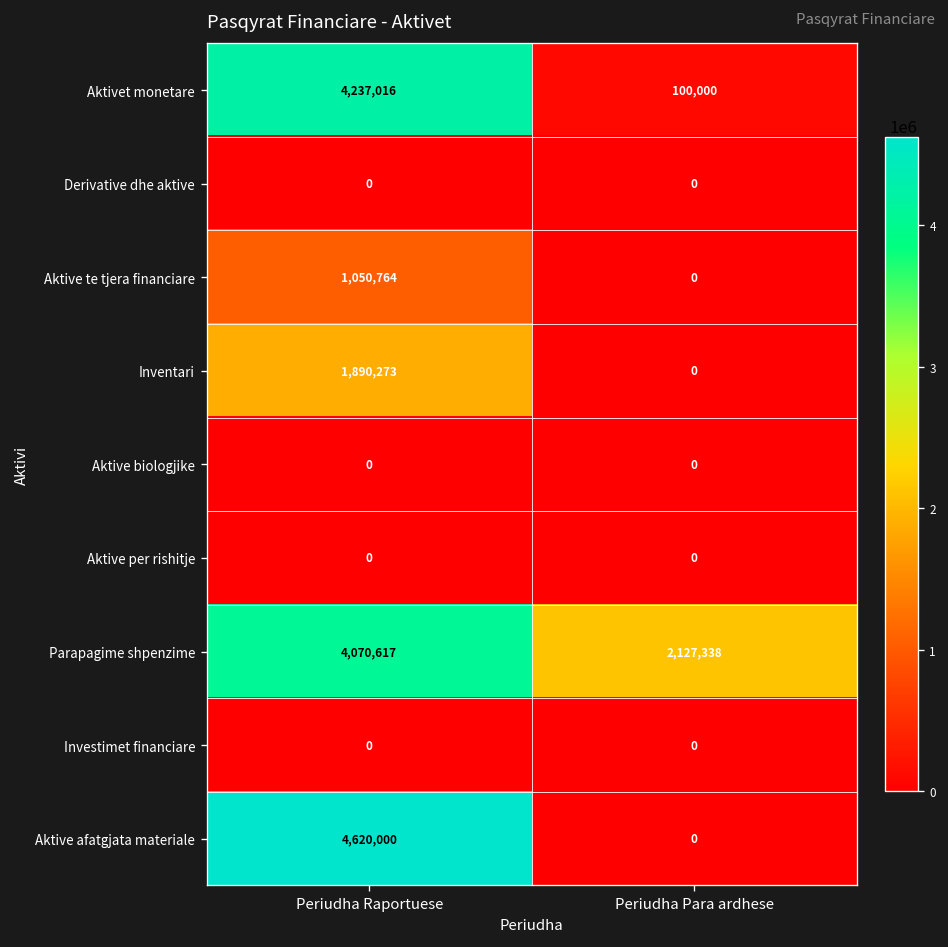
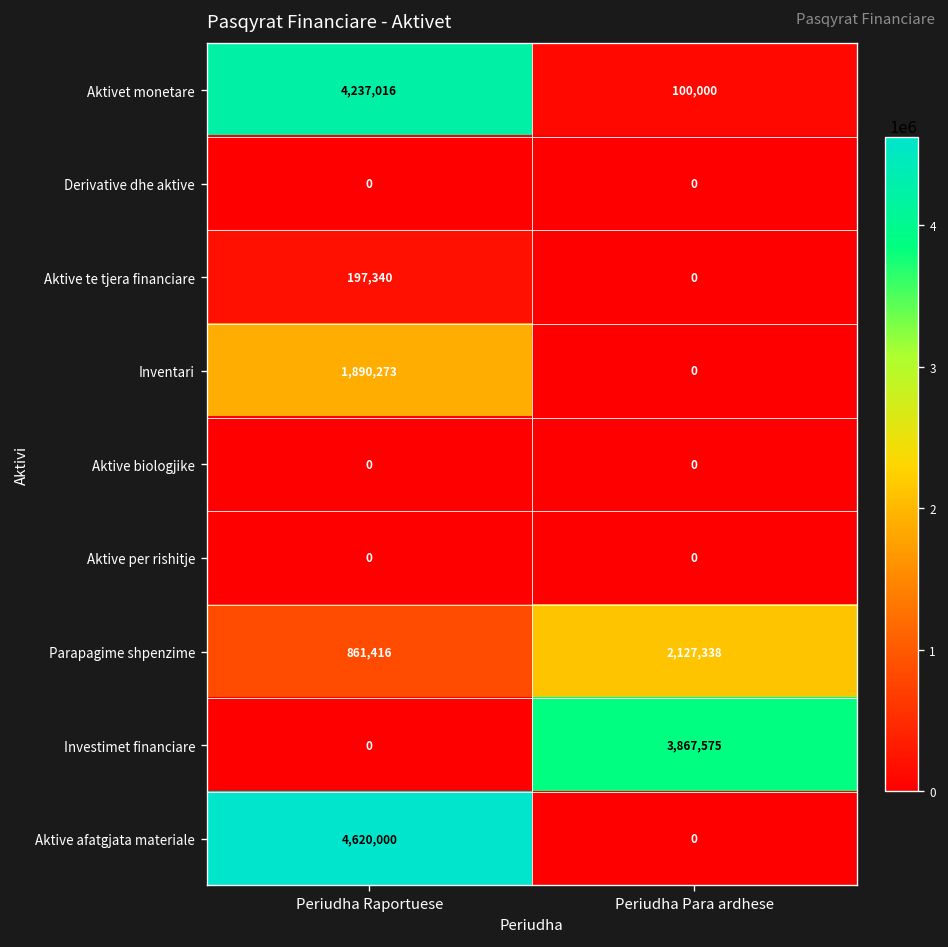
Aktive te tjera financiare, Periudha Raportuese: 1,050,764 -> 197,340
Parapagime shpenzime, Periudha Raportuese: 4,070,617 -> 861,416
Investimet financiare, Periudha Para ardhese: 0 -> 3,867,575
